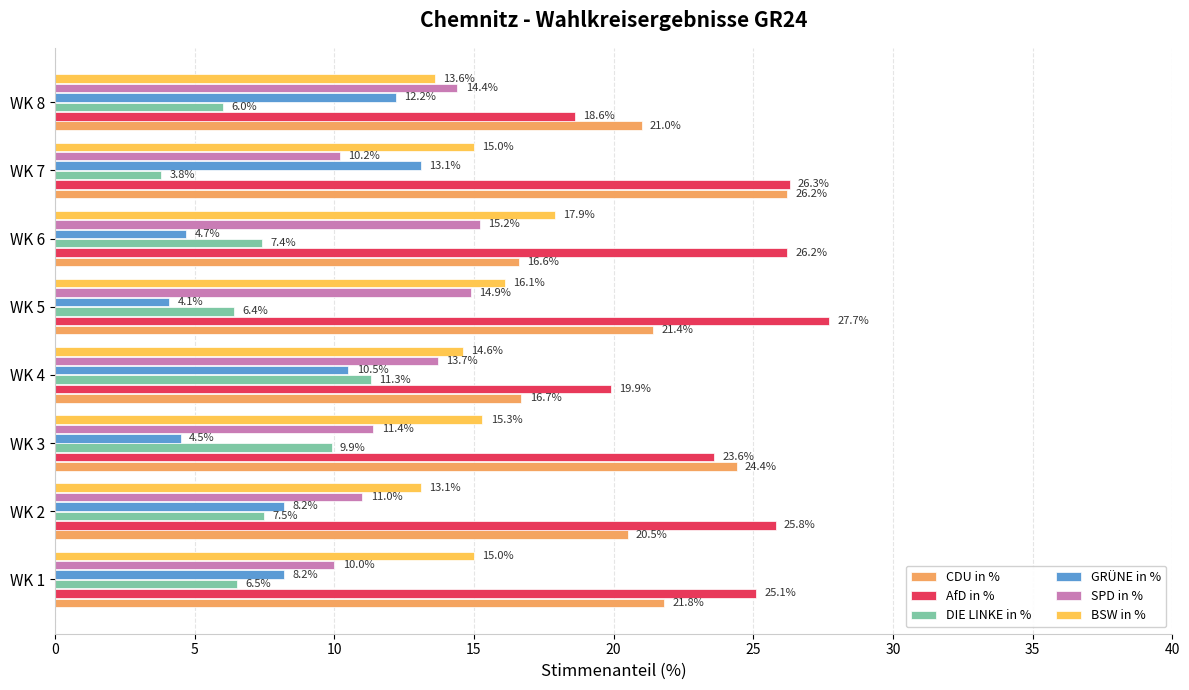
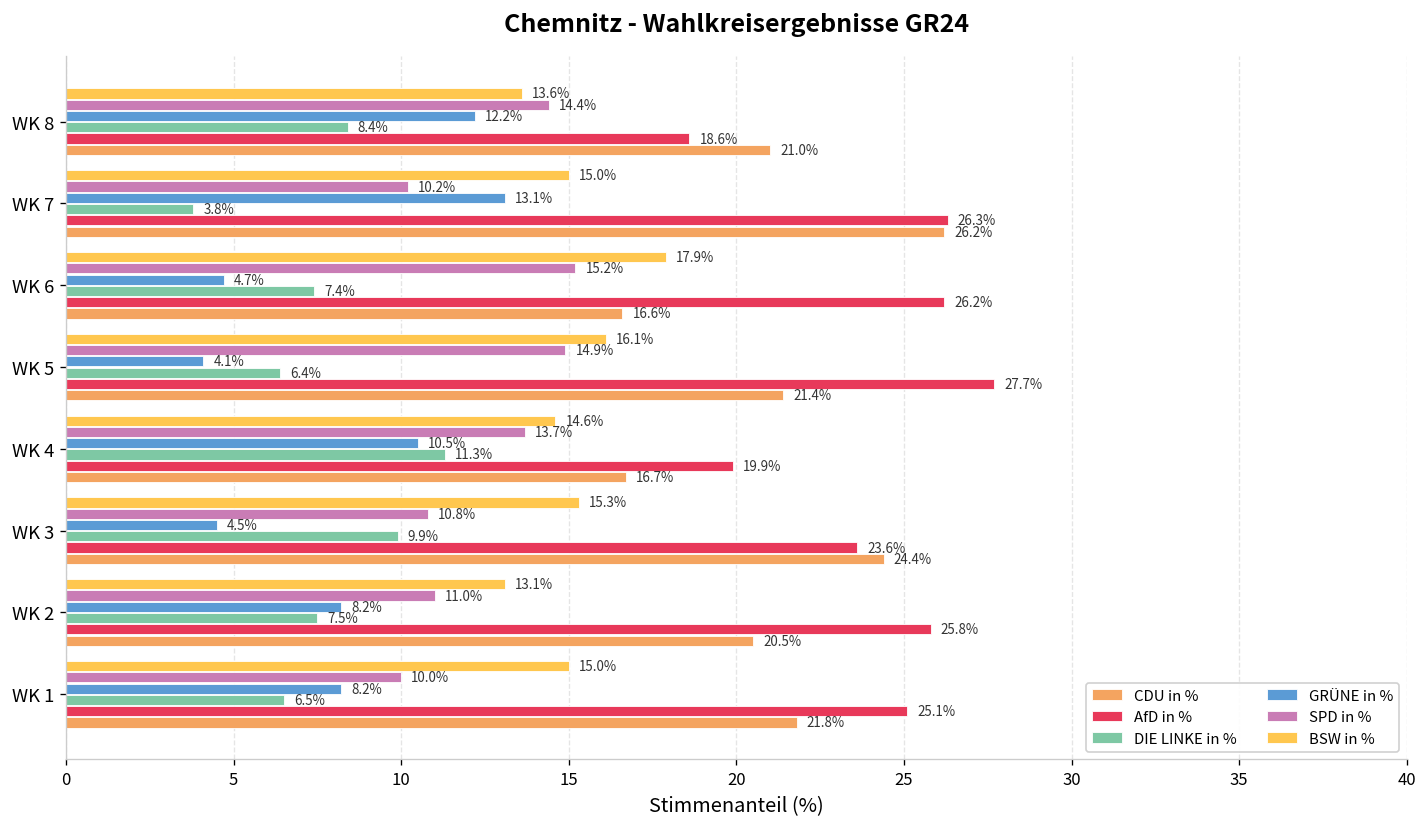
DIE LINKE in %, WK 8: 6.0% -> 8.4%
SPD in %, WK 3: 11.4% -> 10.8%
